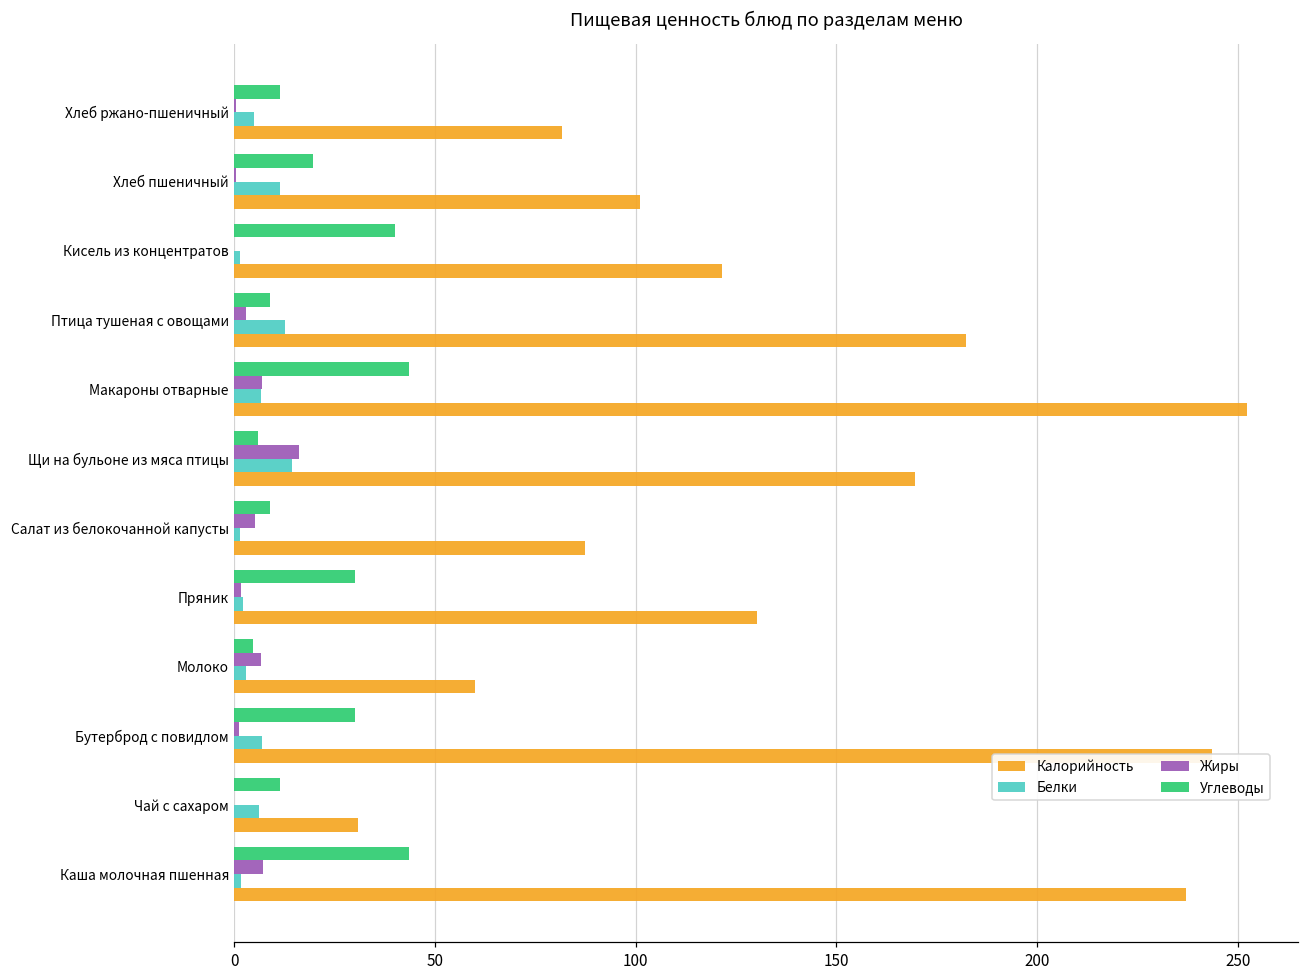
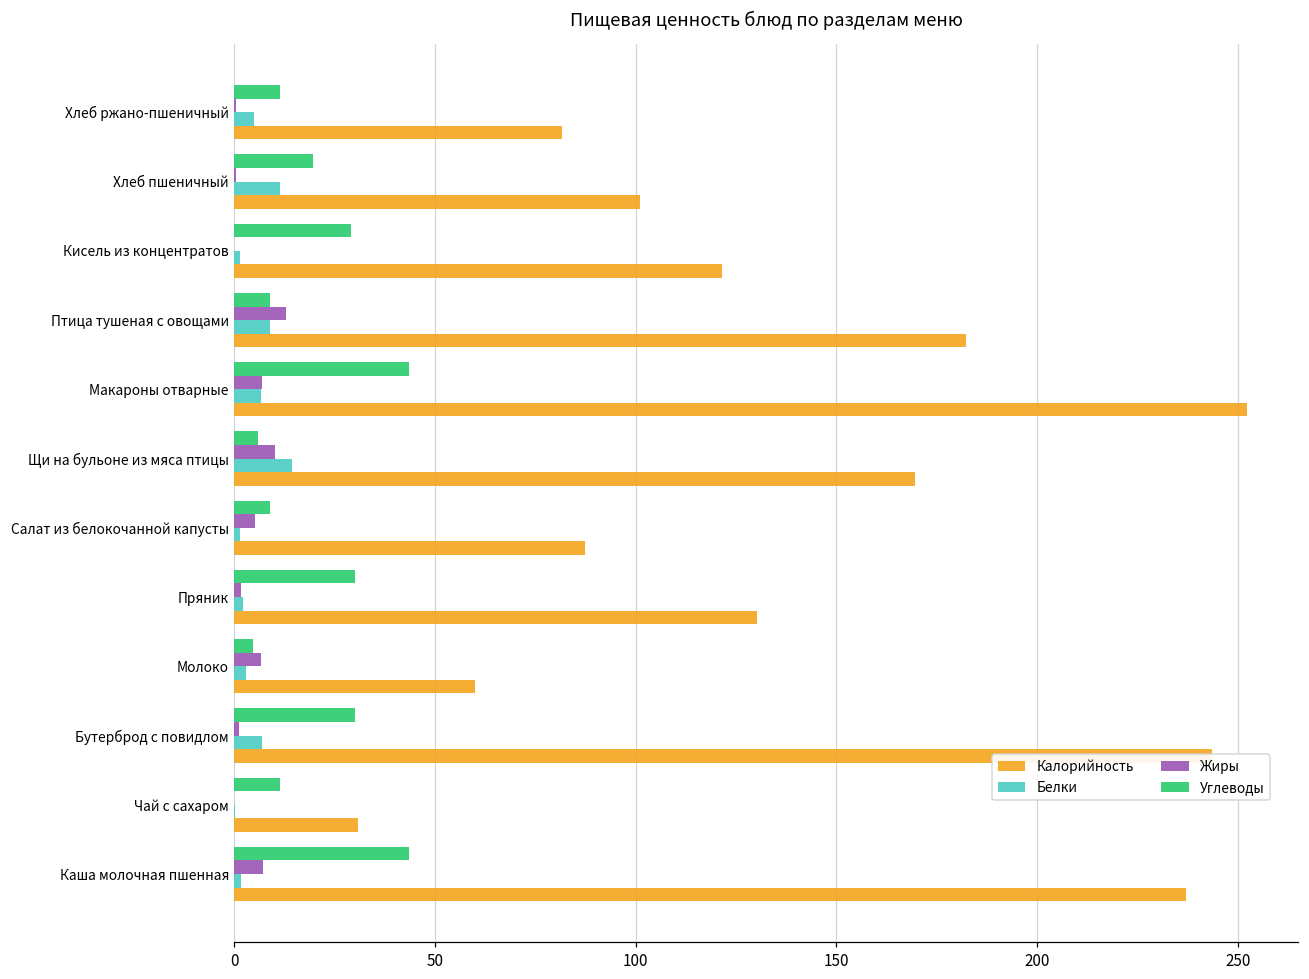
Углеводы, Кисель из концентратов: 40 -> 29
Жиры, Птица тушеная с овощами: 3 -> 13
Белки, Птица тушеная с овощами: 13 -> 9
Жиры, Щи на бульоне из мяса птицы: 16 -> 10
Белки, Чай с сахаром: 6 -> 0
